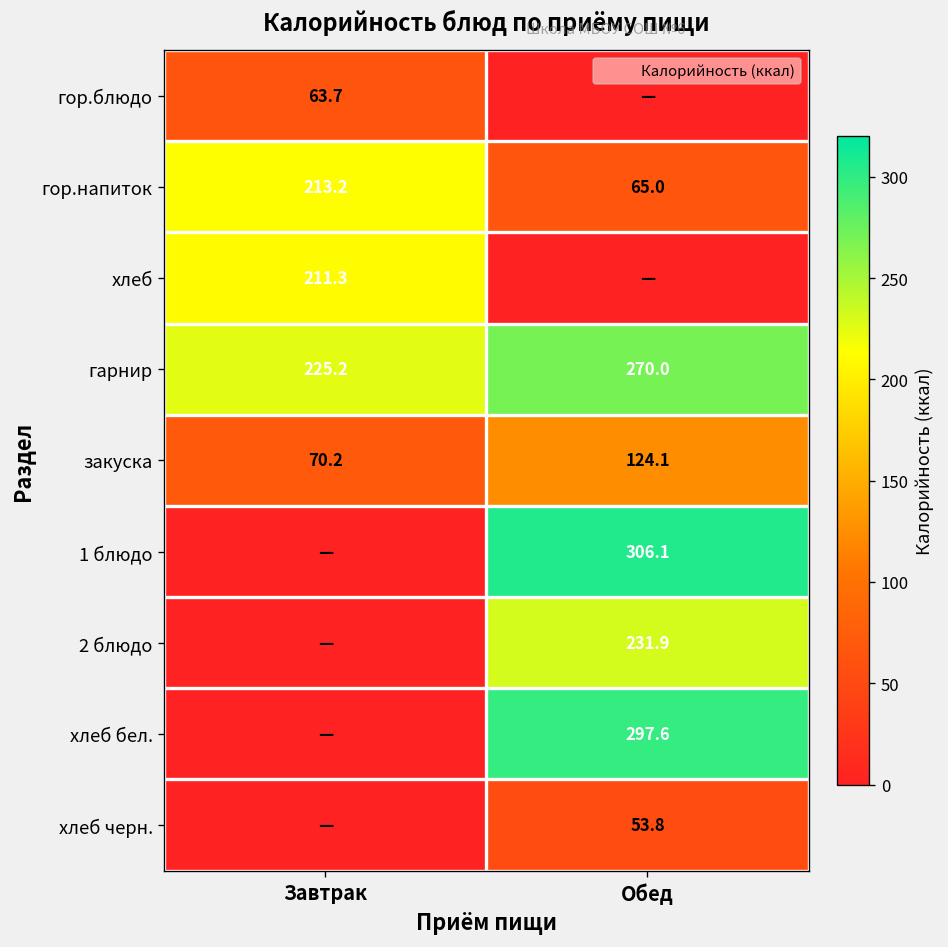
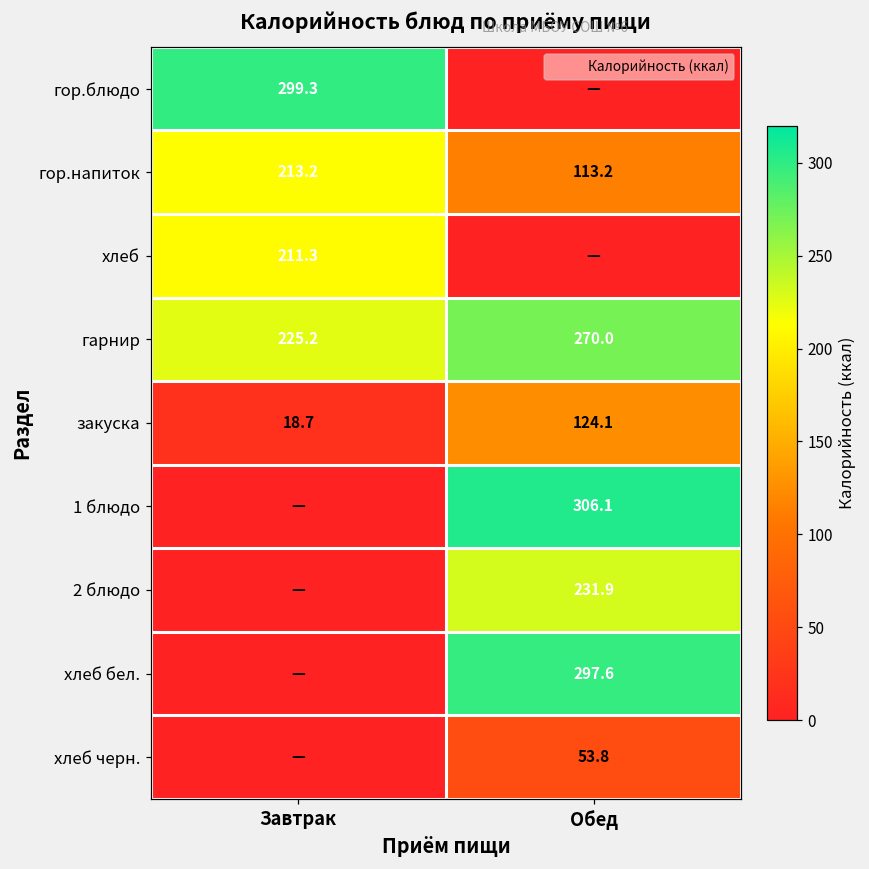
гор.блюдо, Завтрак: 63.7 -> 299.3
гор.напиток, Обед: 65.0 -> 113.2
закуска, Завтрак: 70.2 -> 18.7
